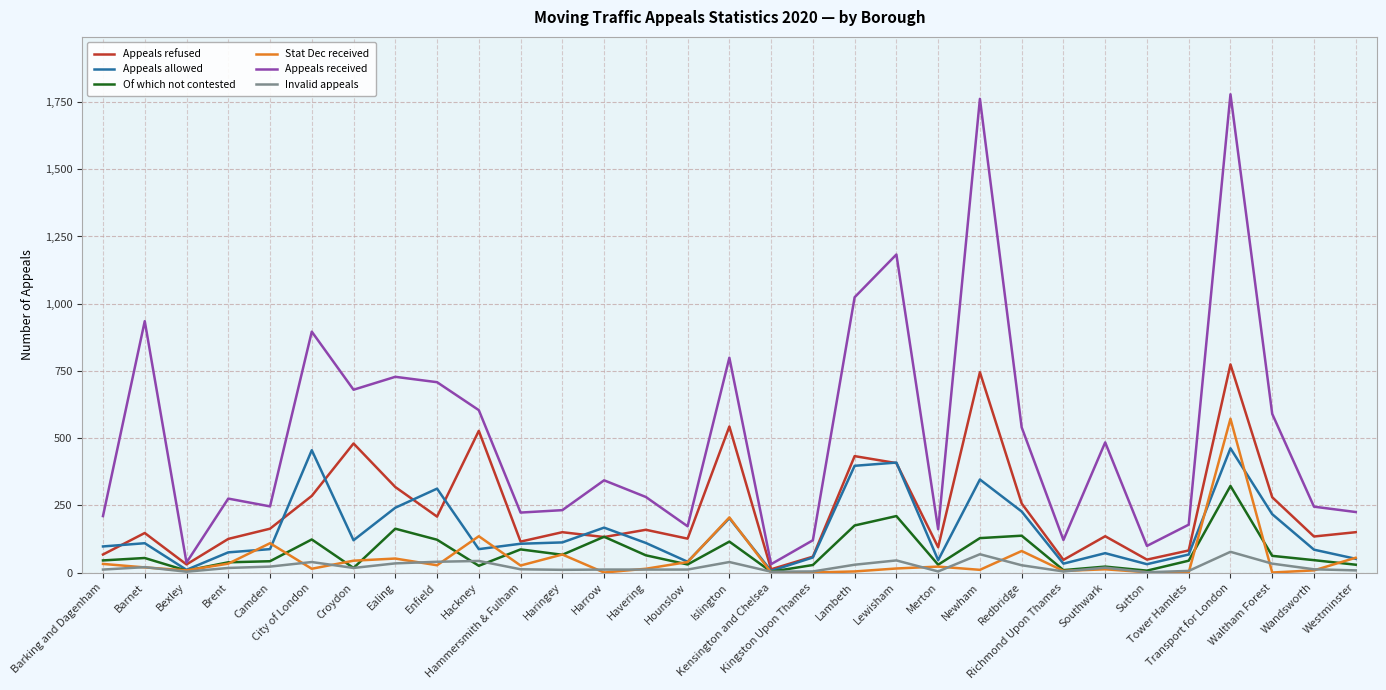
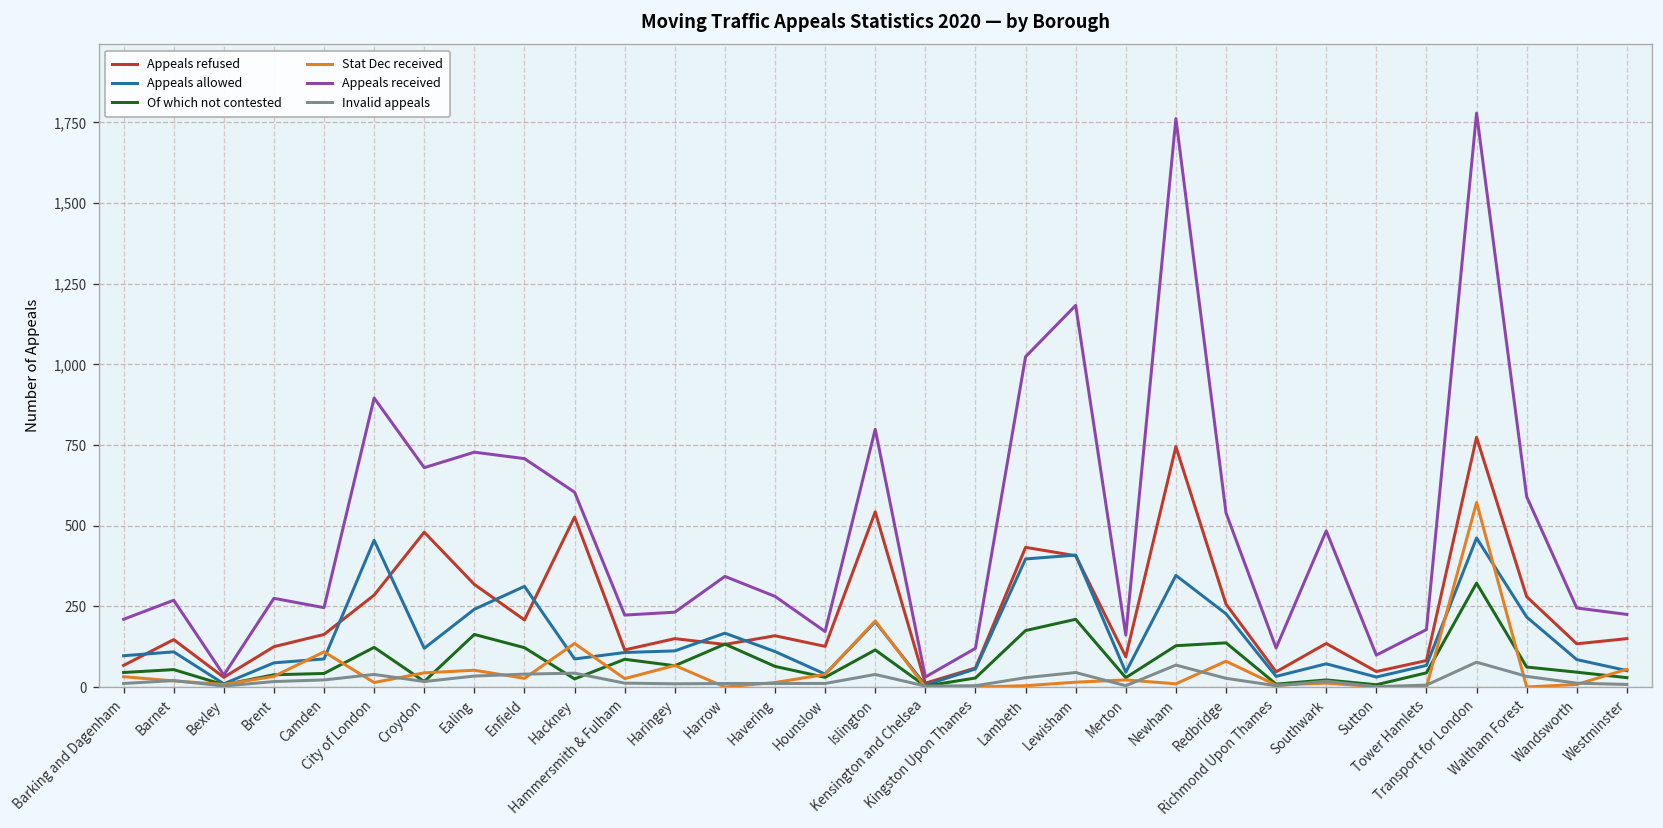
Appeals received, Barnet: 940 -> 270
